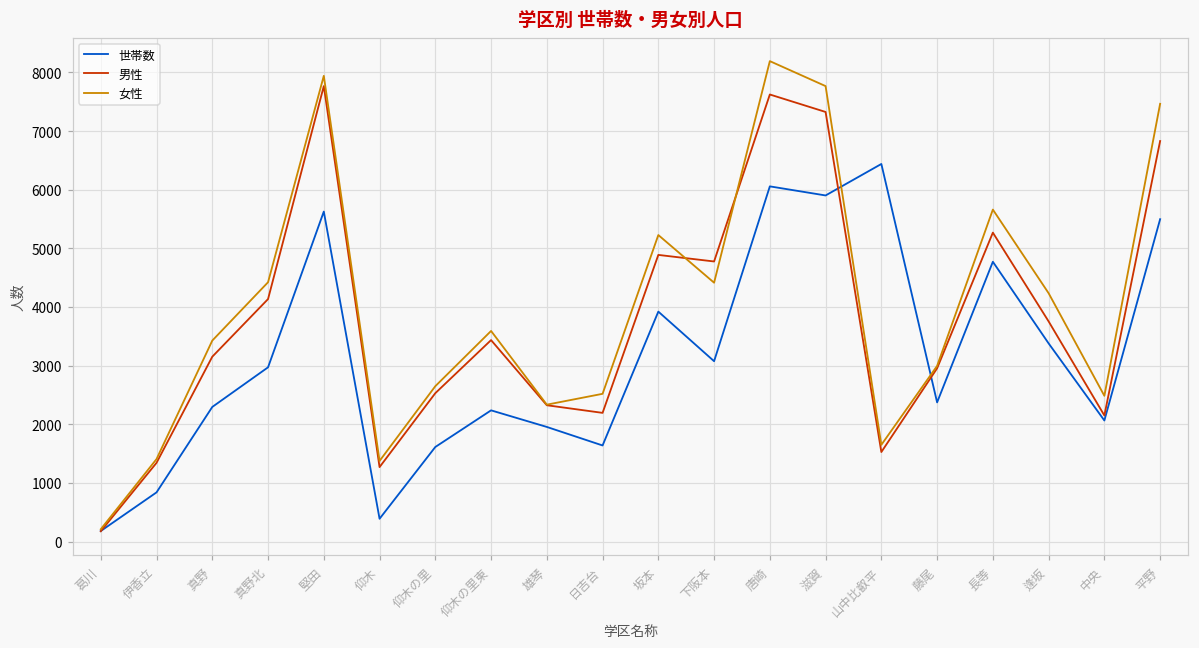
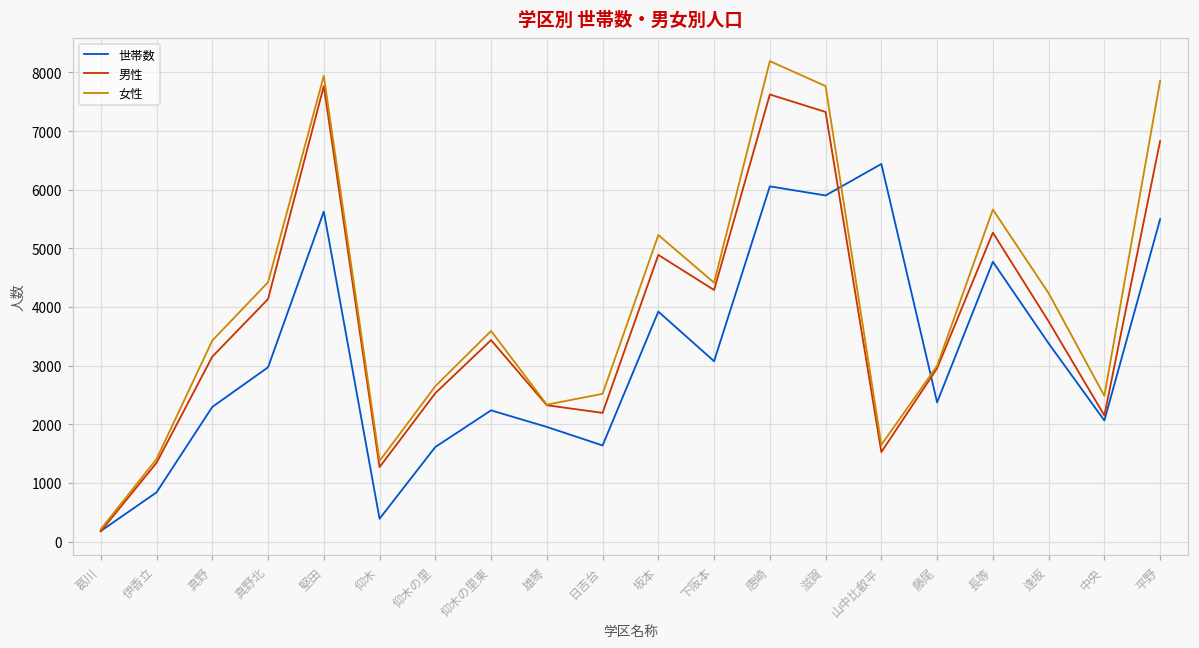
男性, 下阪本: 4800 -> 4300
女性, 平野: 7500 -> 7900
